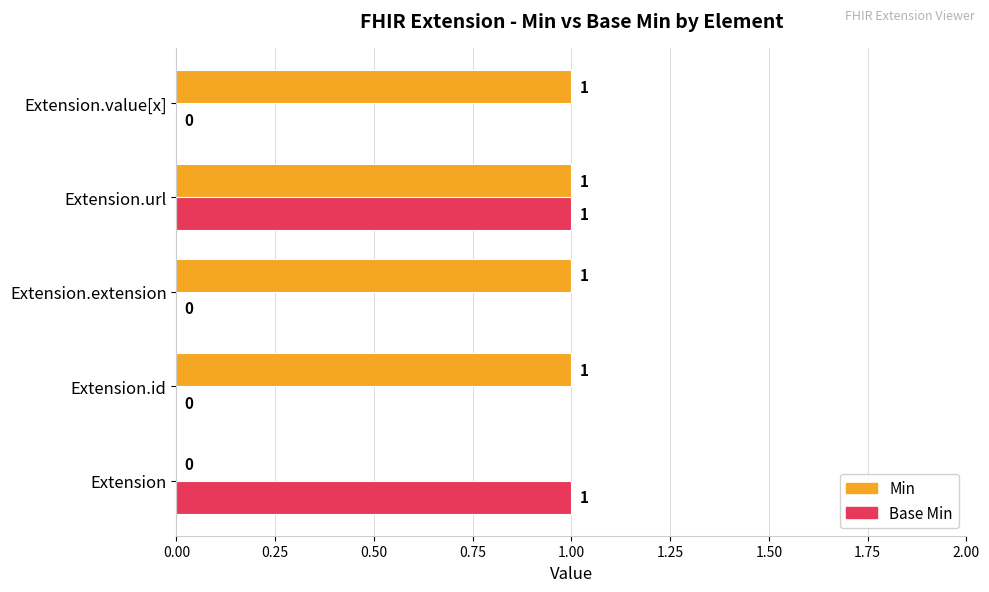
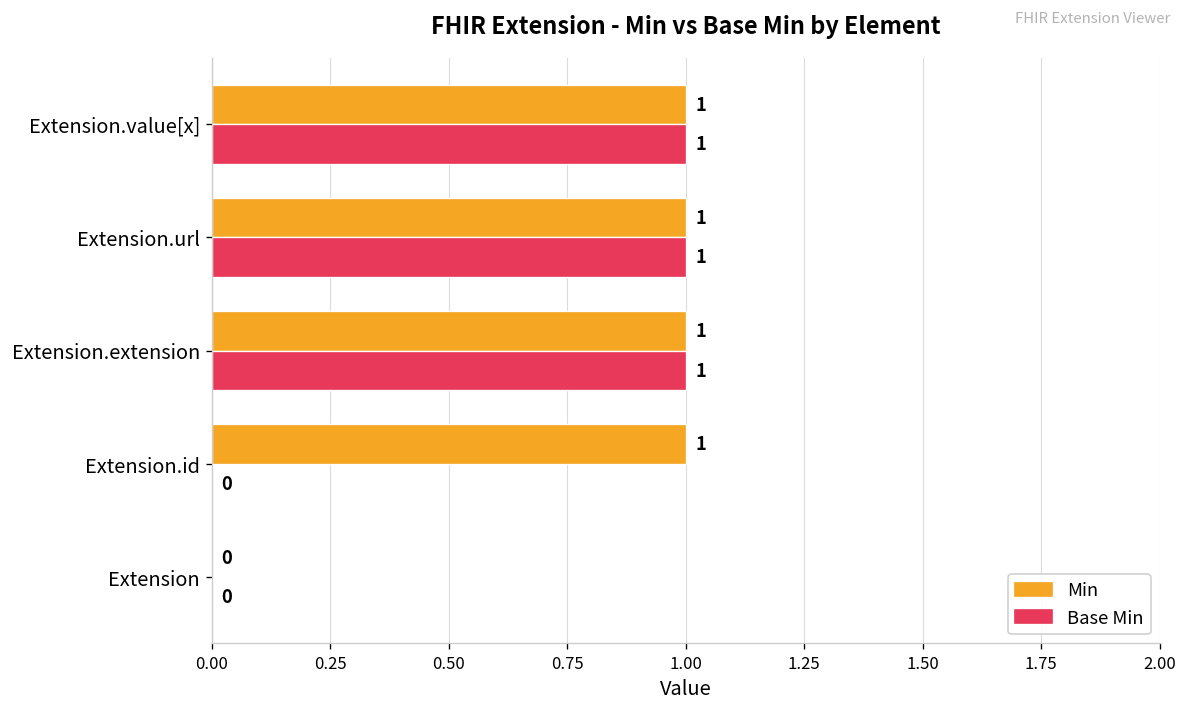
Base Min, Extension.value[x]: 0 -> 1
Base Min, Extension.extension: 0 -> 1
Base Min, Extension: 1 -> 0
